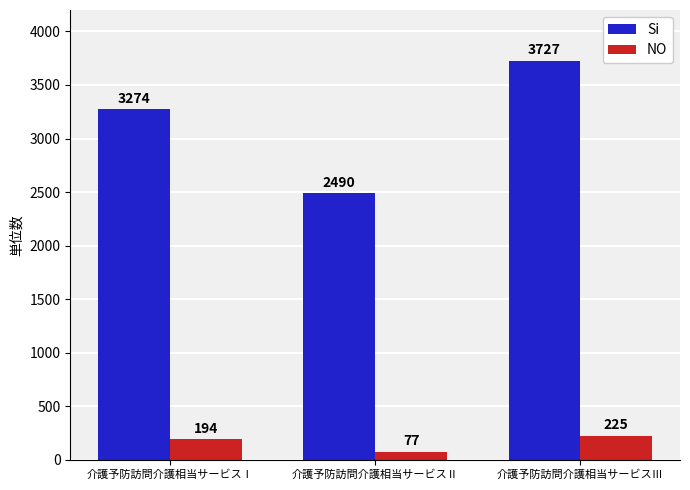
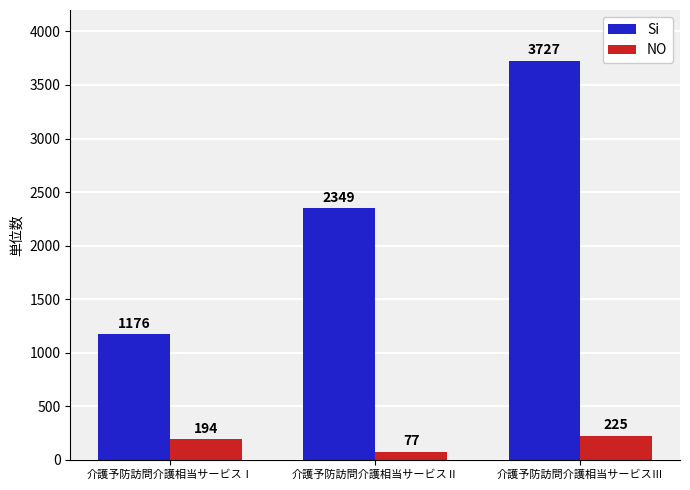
Si, 介護予防訪問介護相当サービスⅠ: 3274 -> 1176
Si, 介護予防訪問介護相当サービスⅡ: 2490 -> 2349
